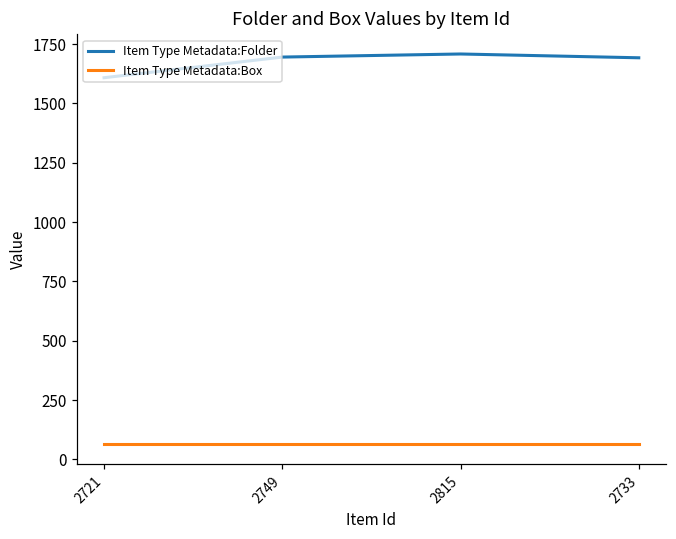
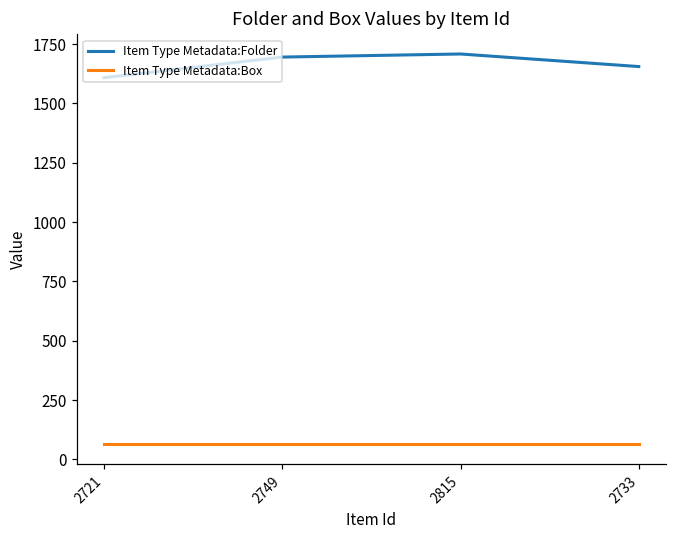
Item Type Metadata:Folder, 2733: 1690 -> 1660
